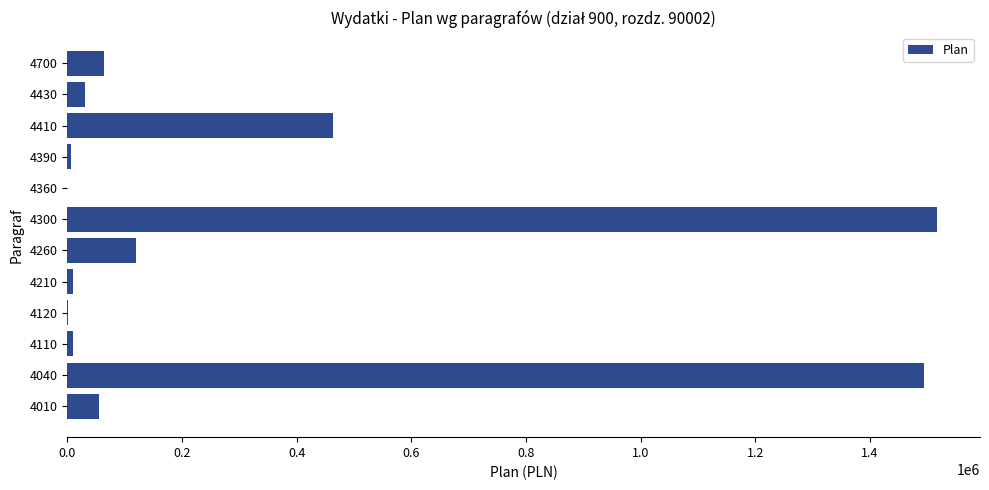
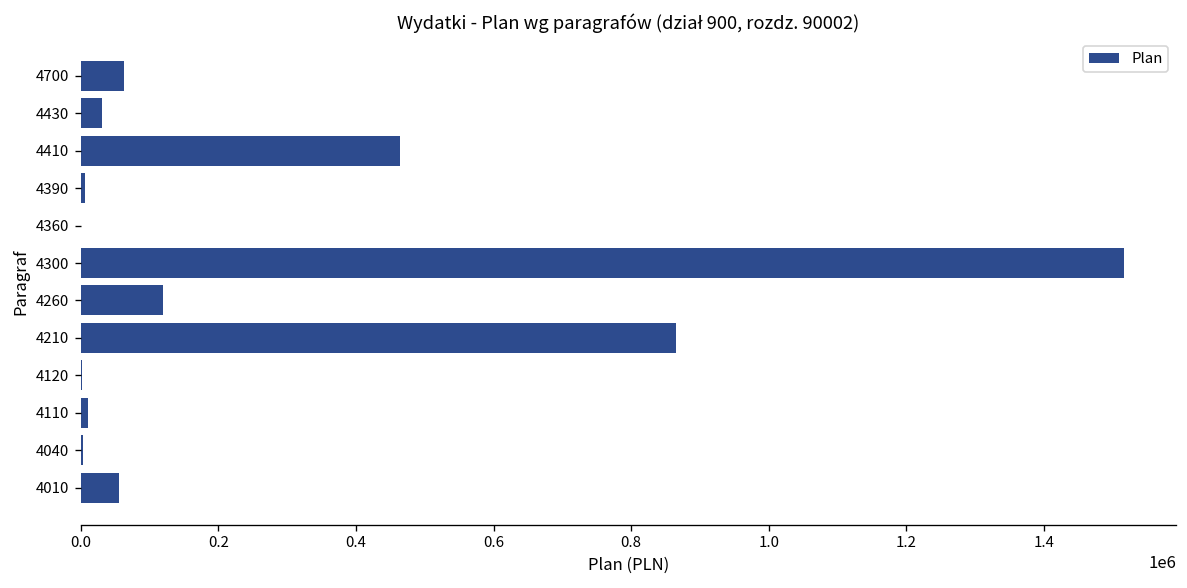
4210: 10000 -> 860000
4040: 1490000 -> 0
